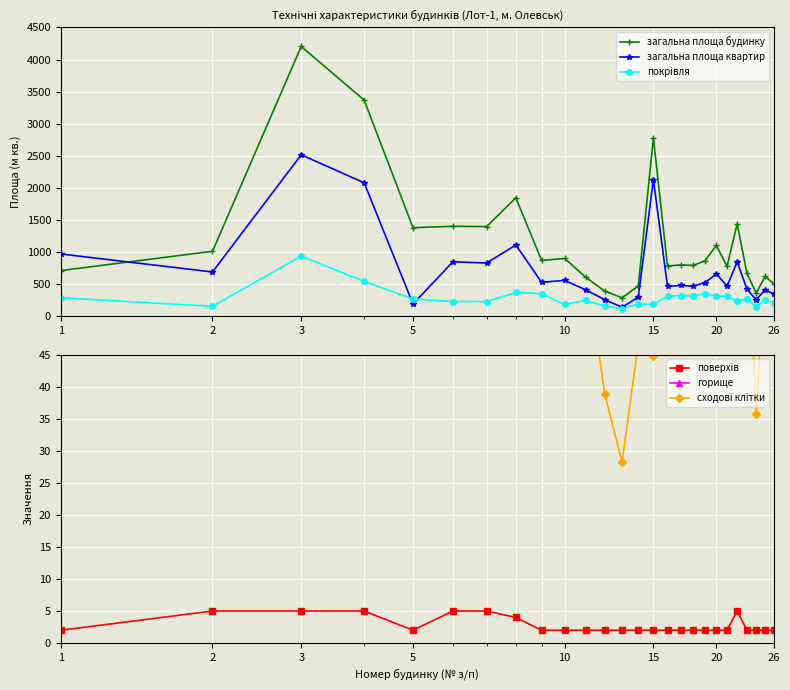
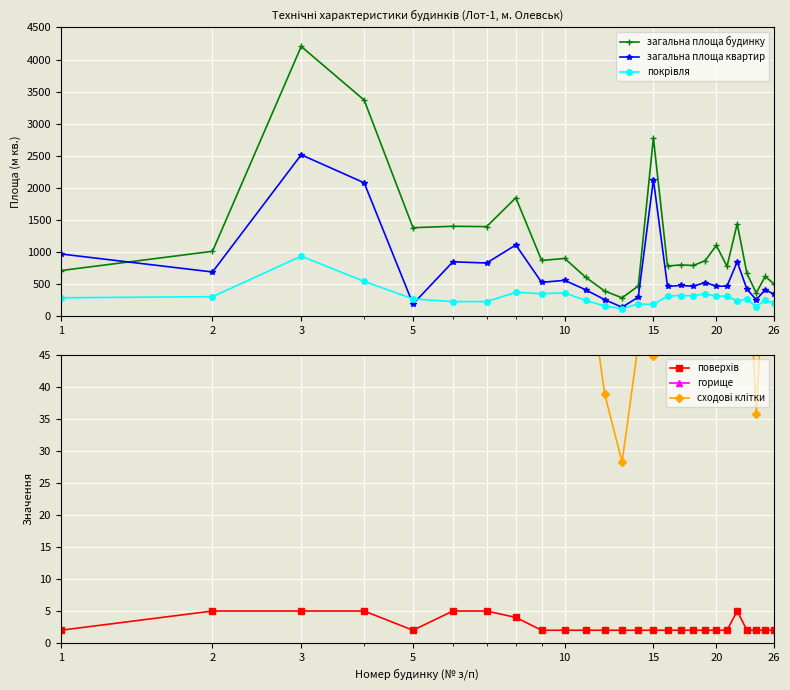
Технічні характеристики будинків (Лот-1, м. Олевськ), покрівля, 2: 100 -> 300
Технічні характеристики будинків (Лот-1, м. Олевськ), покрівля, 10: 200 -> 400
Технічні характеристики будинків (Лот-1, м. Олевськ), загальна площа квартир, 20: 700 -> 500
